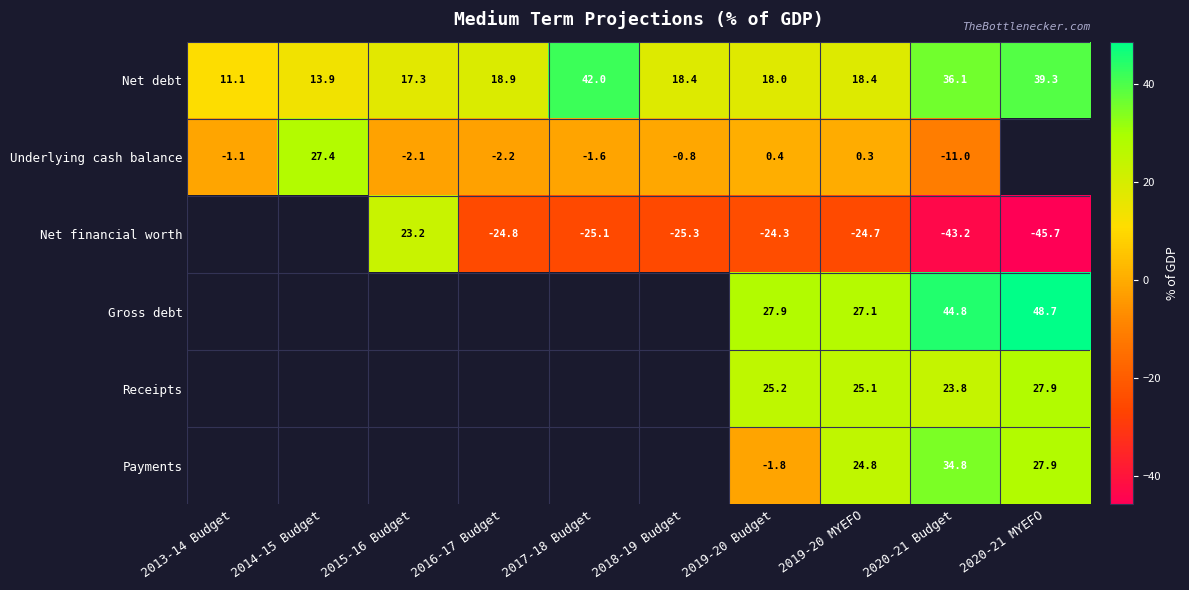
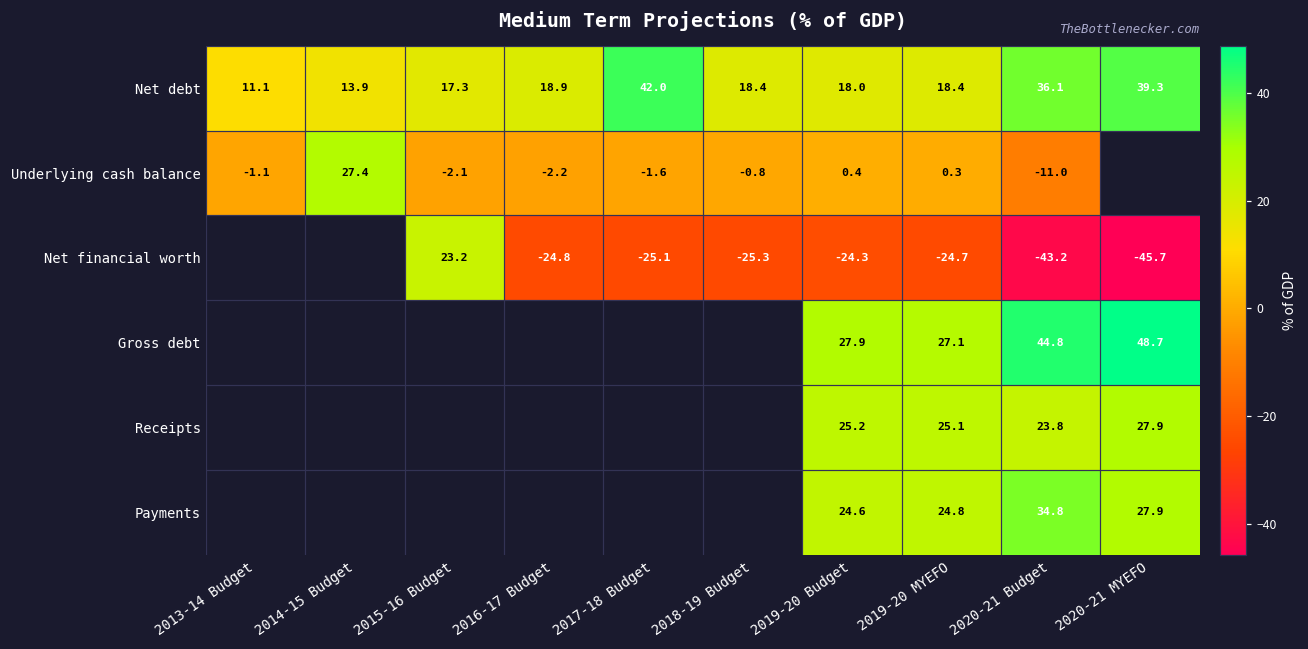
Payments, 2019-20 Budget: -1.8 -> 24.6
